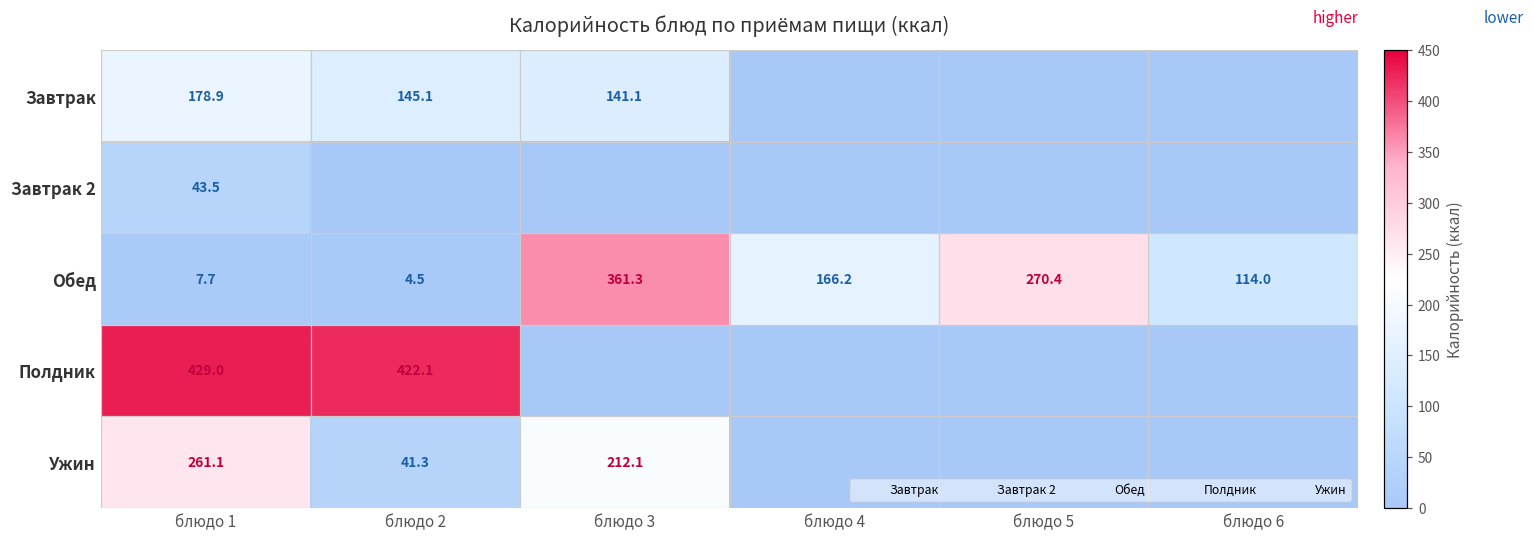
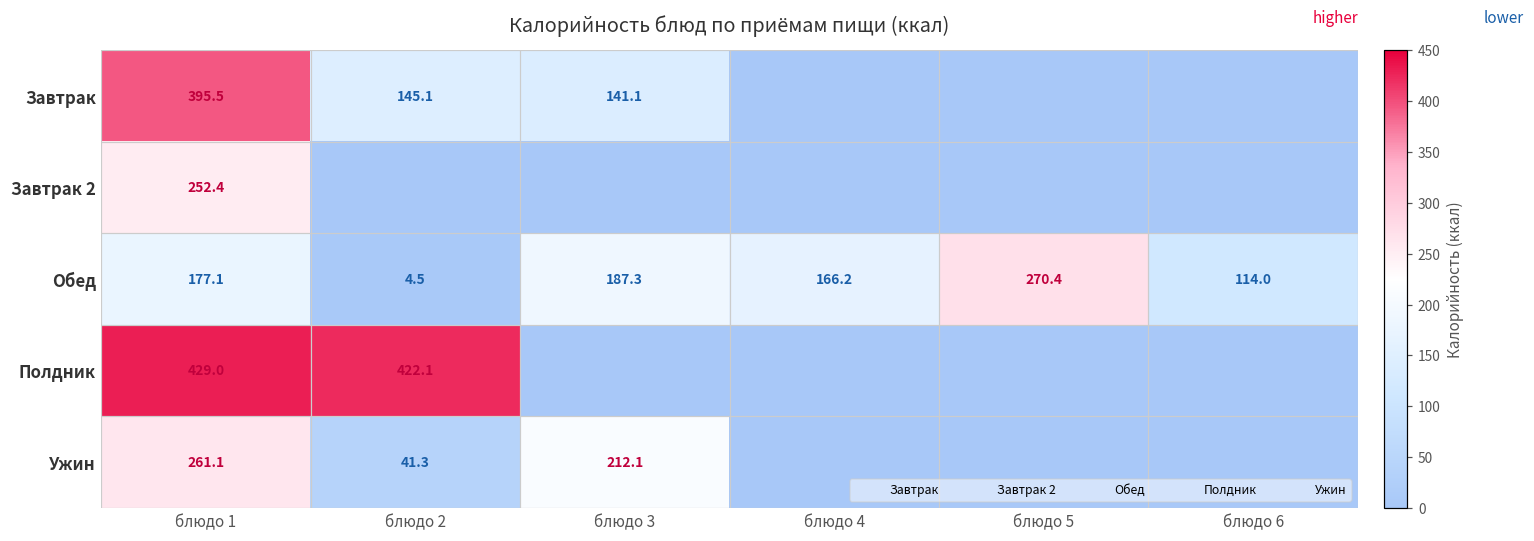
Завтрак, блюдо 1: 178.9 -> 395.5
Завтрак 2, блюдо 1: 43.5 -> 252.4
Обед, блюдо 1: 7.7 -> 177.1
Обед, блюдо 3: 361.3 -> 187.3
